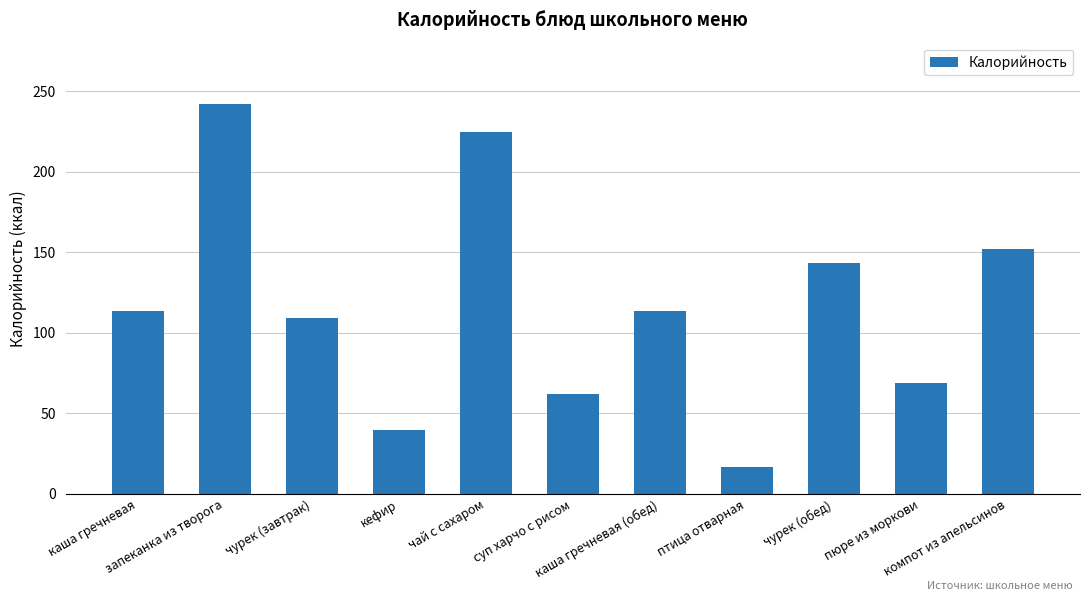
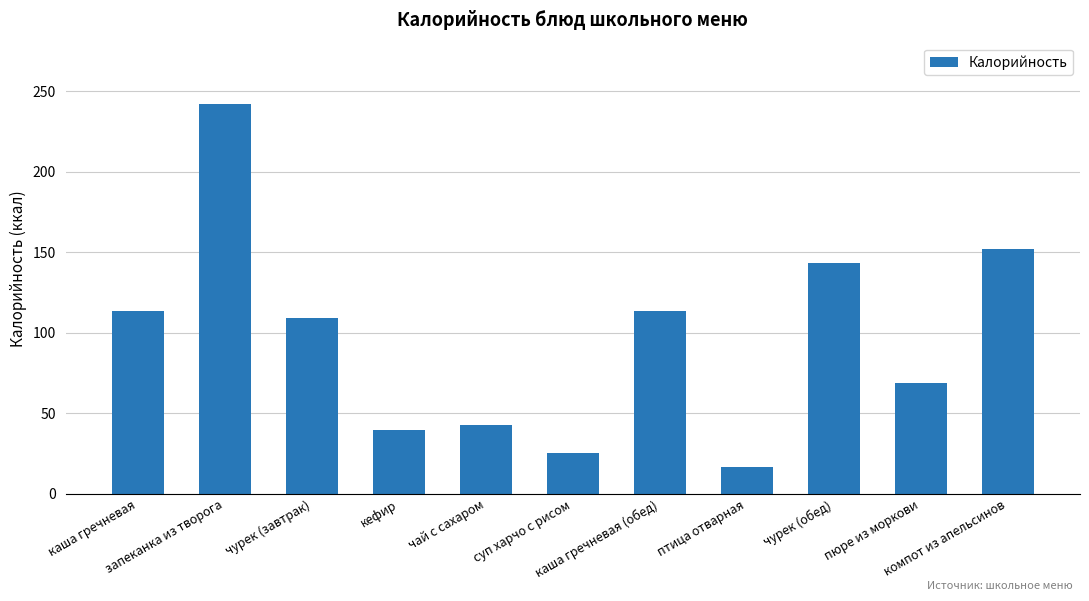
чай с сахаром: 224 -> 43
суп харчо с рисом: 62 -> 25
